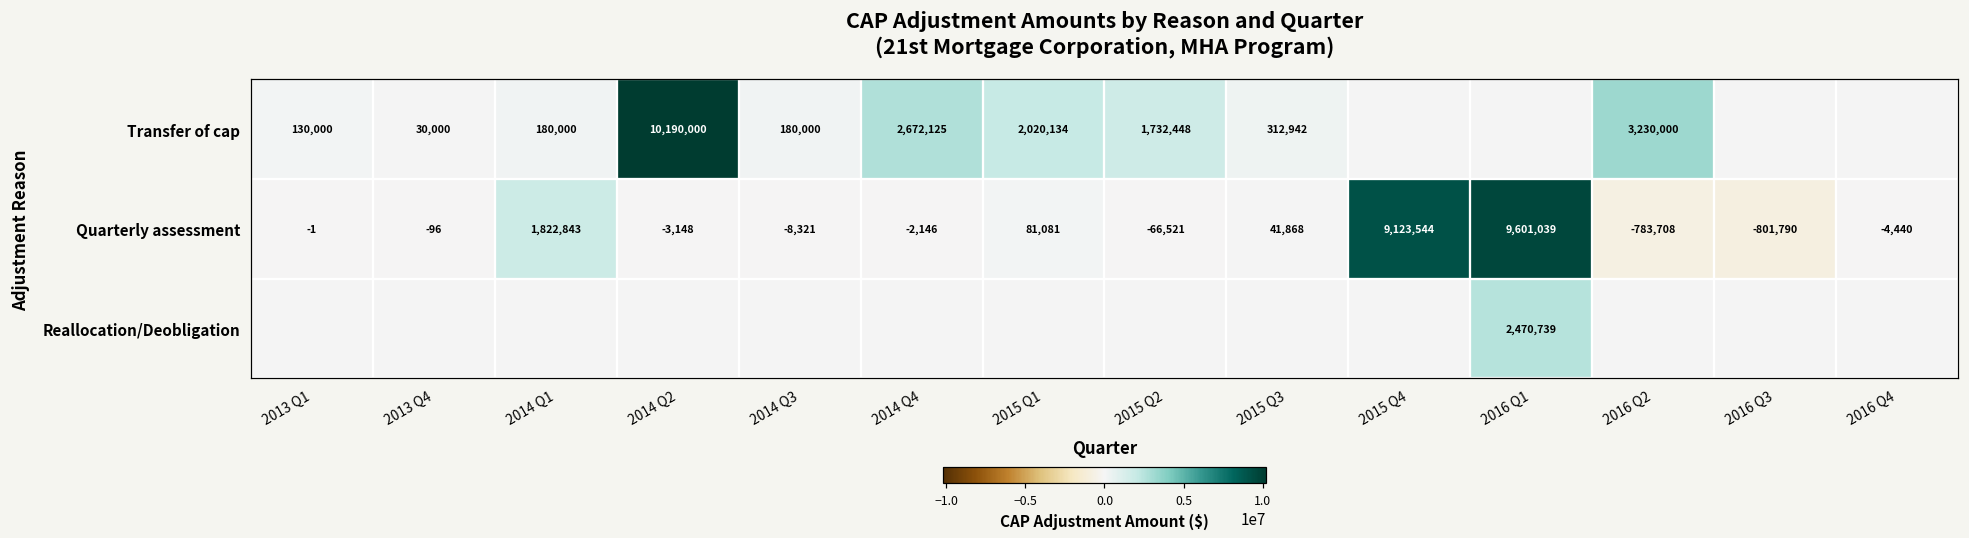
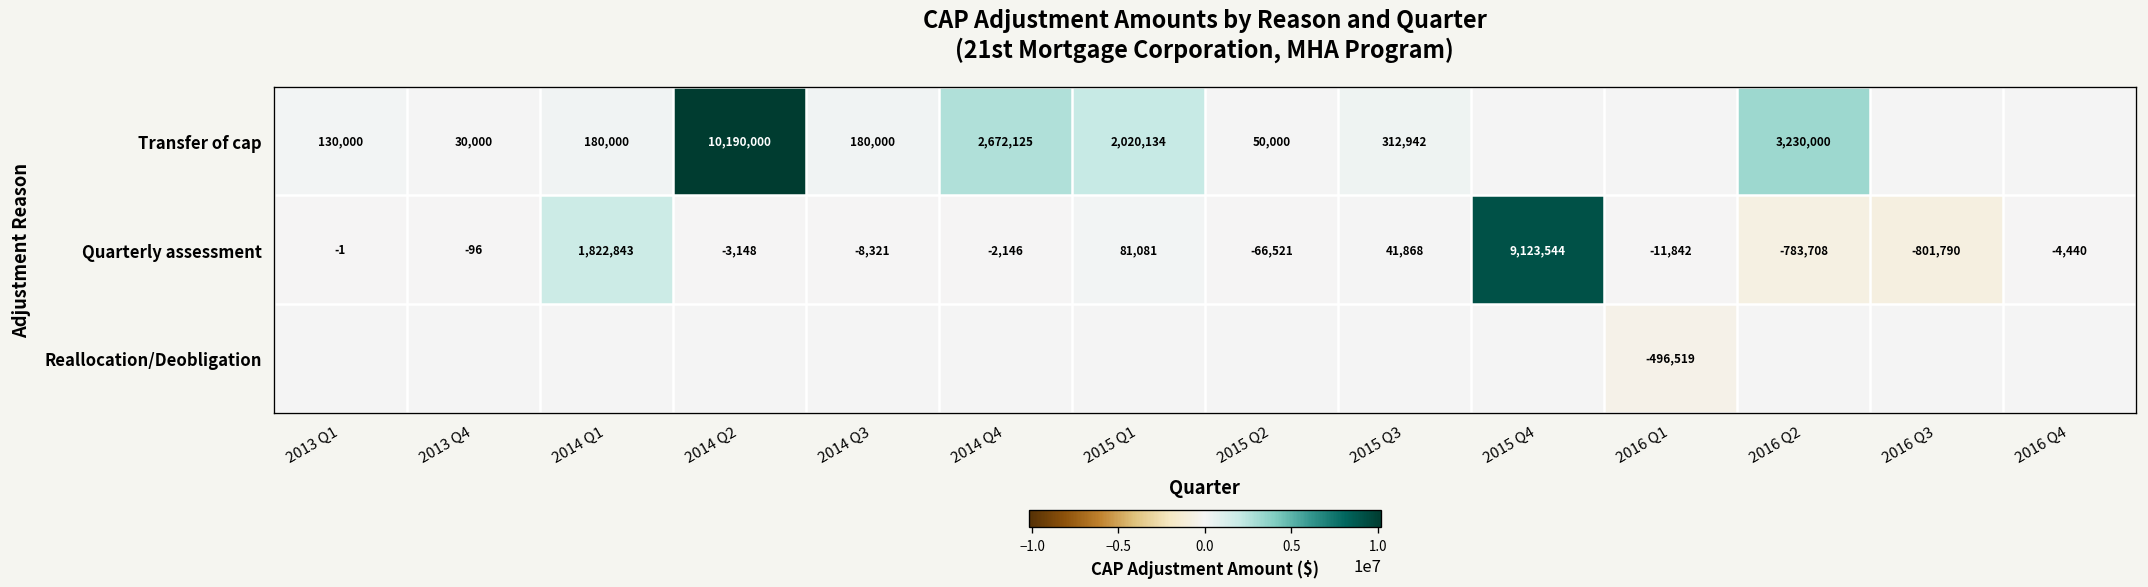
Transfer of cap, 2015 Q2: 1,732,448 -> 50,000
Quarterly assessment, 2016 Q1: 9,601,039 -> -11,842
Reallocation/Deobligation, 2016 Q1: 2,470,739 -> -496,519
